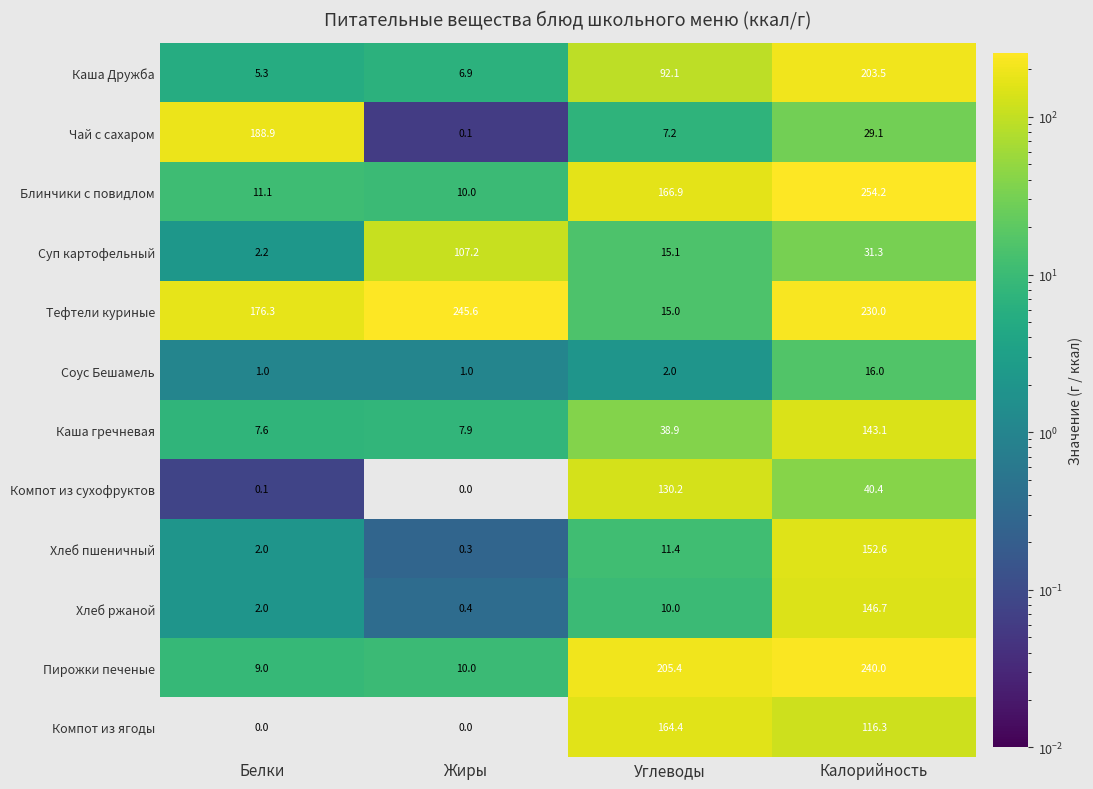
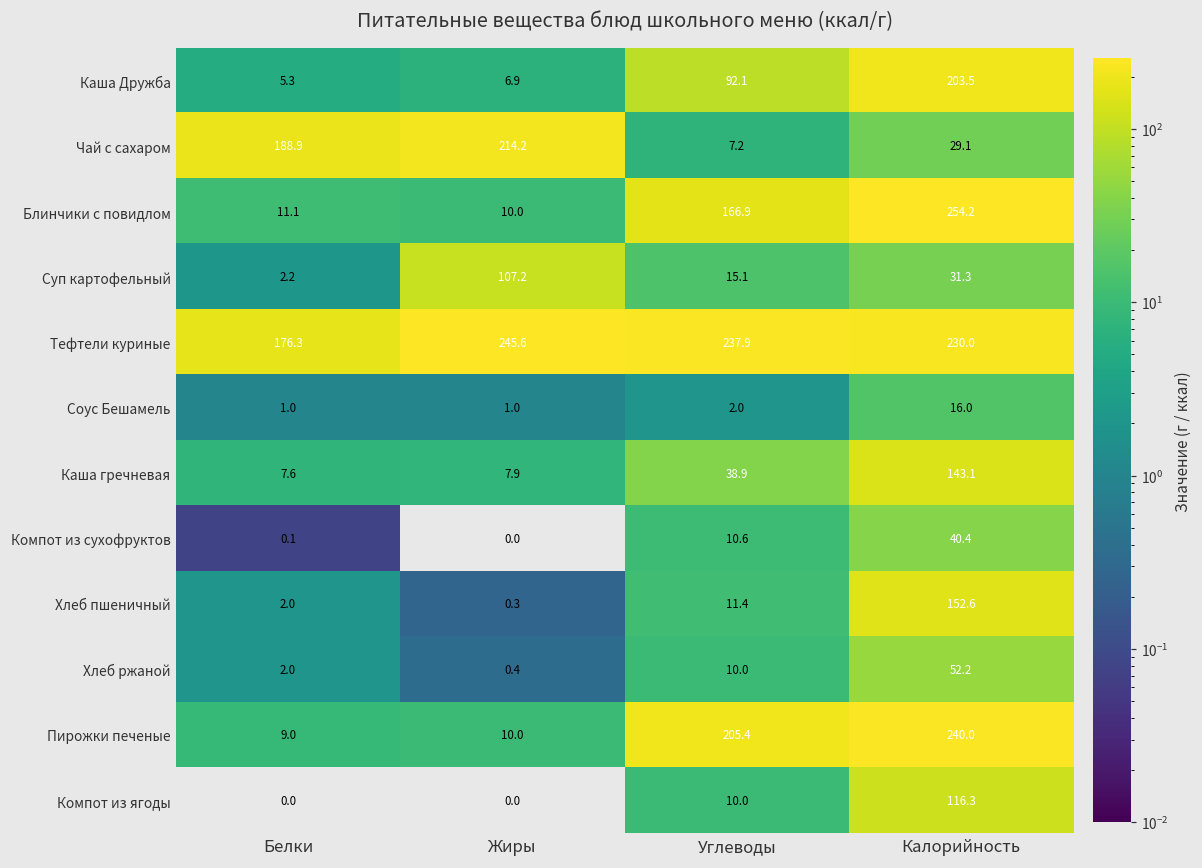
Чай с сахаром, Жиры: 0.1 -> 214.2
Тефтели куриные, Углеводы: 15.0 -> 237.9
Компот из сухофруктов, Углеводы: 130.2 -> 10.6
Хлеб ржаной, Калорийность: 146.7 -> 52.2
Компот из ягоды, Углеводы: 164.4 -> 10.0
